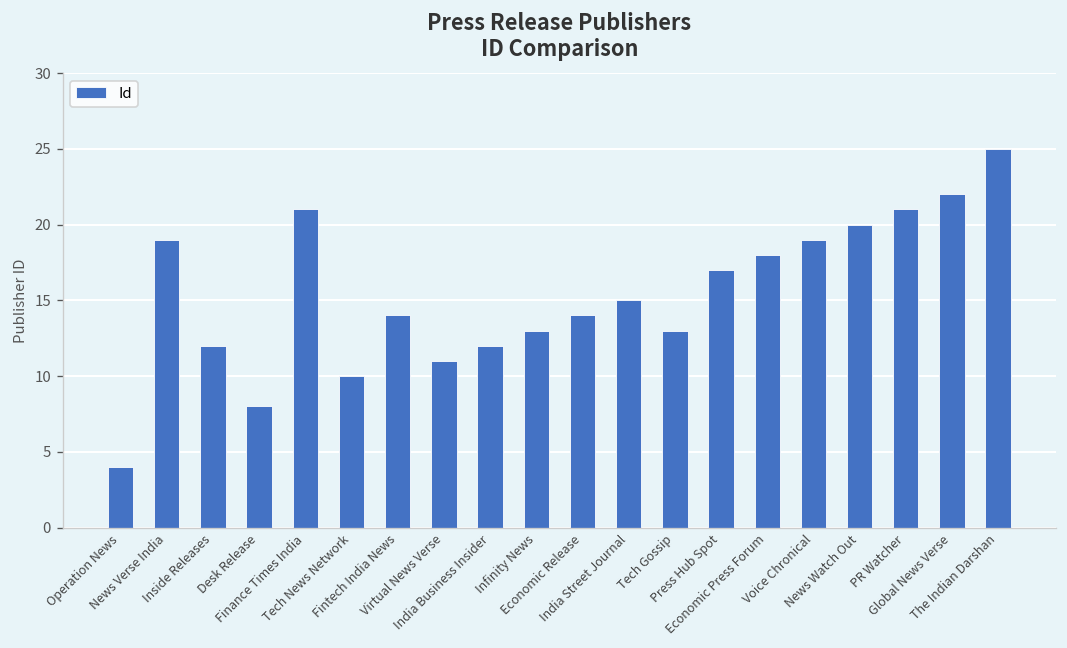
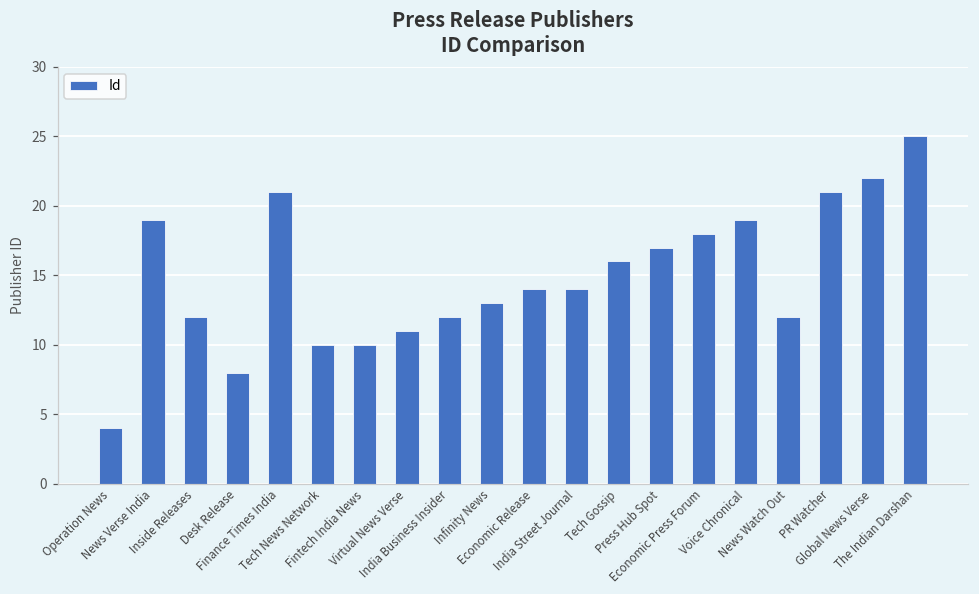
Fintech India News: 14 -> 10
India Street Journal: 15 -> 14
Tech Gossip: 13 -> 16
News Watch Out: 20 -> 12
